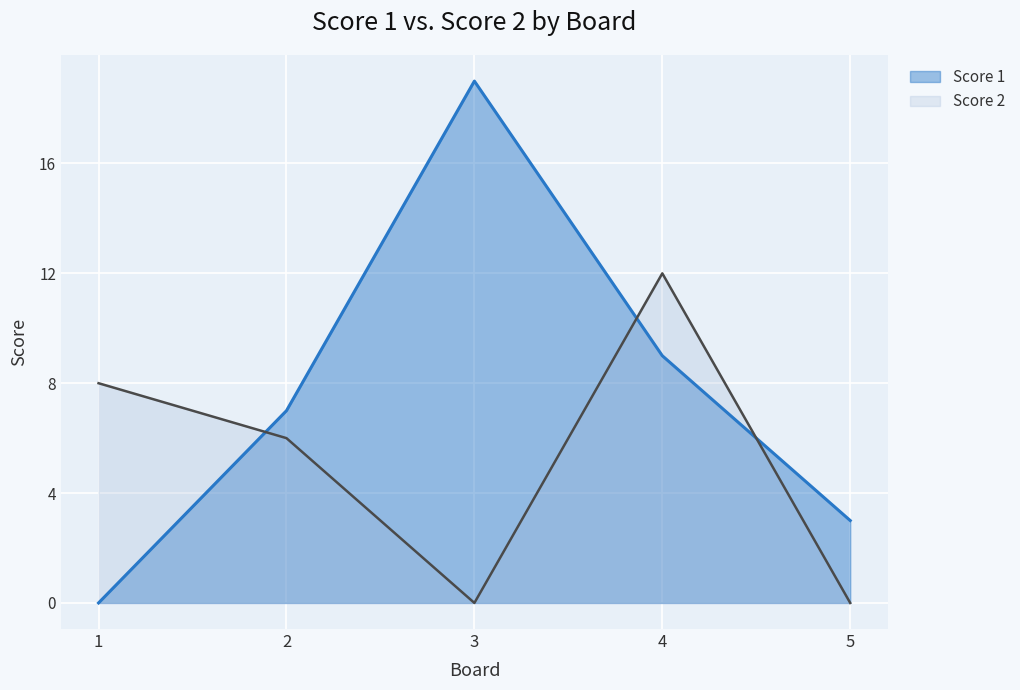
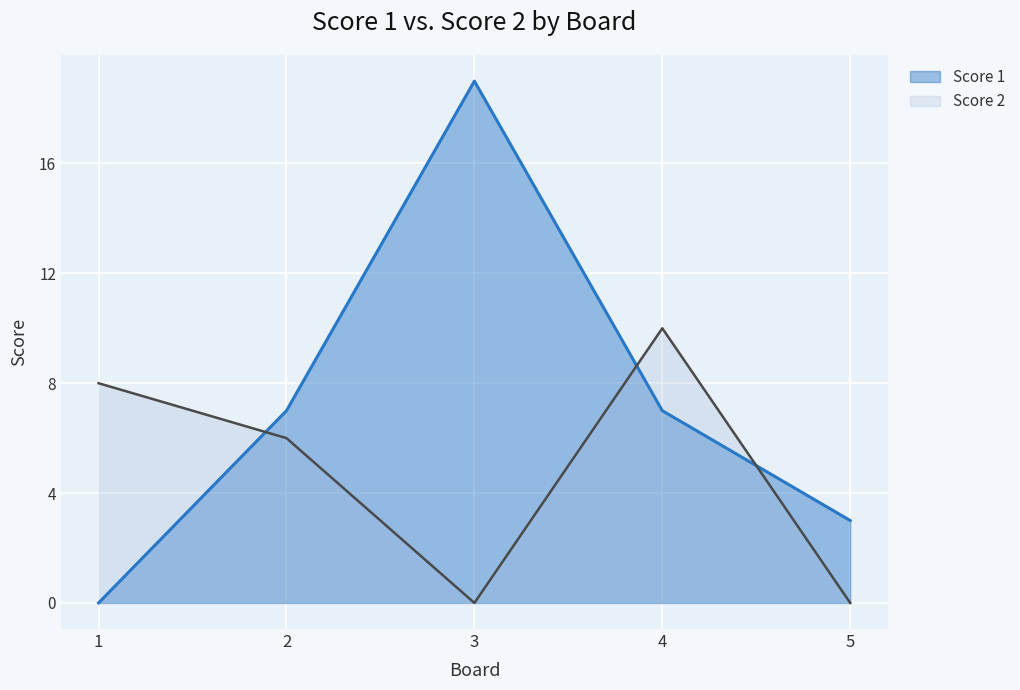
Score 1, 4: 9 -> 7
Score 2, 4: 12 -> 10
